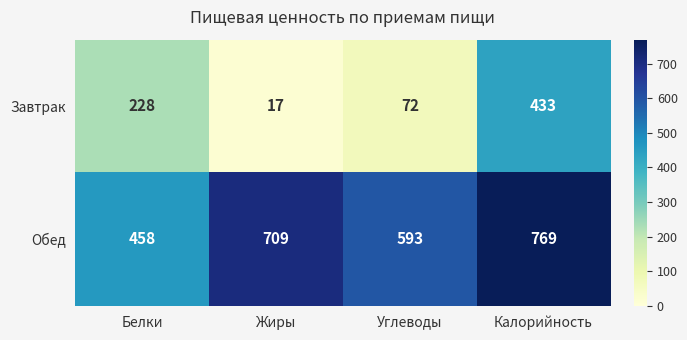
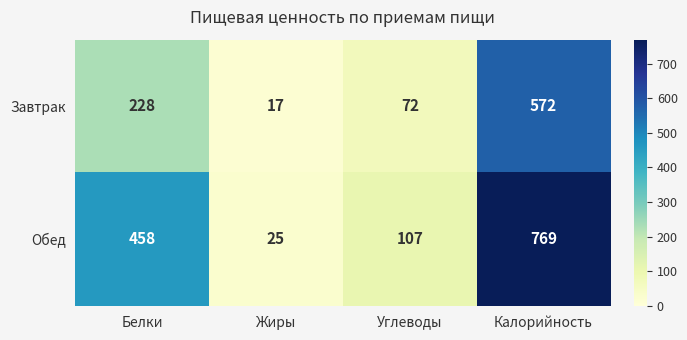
Завтрак, Калорийность: 433 -> 572
Обед, Жиры: 709 -> 25
Обед, Углеводы: 593 -> 107
